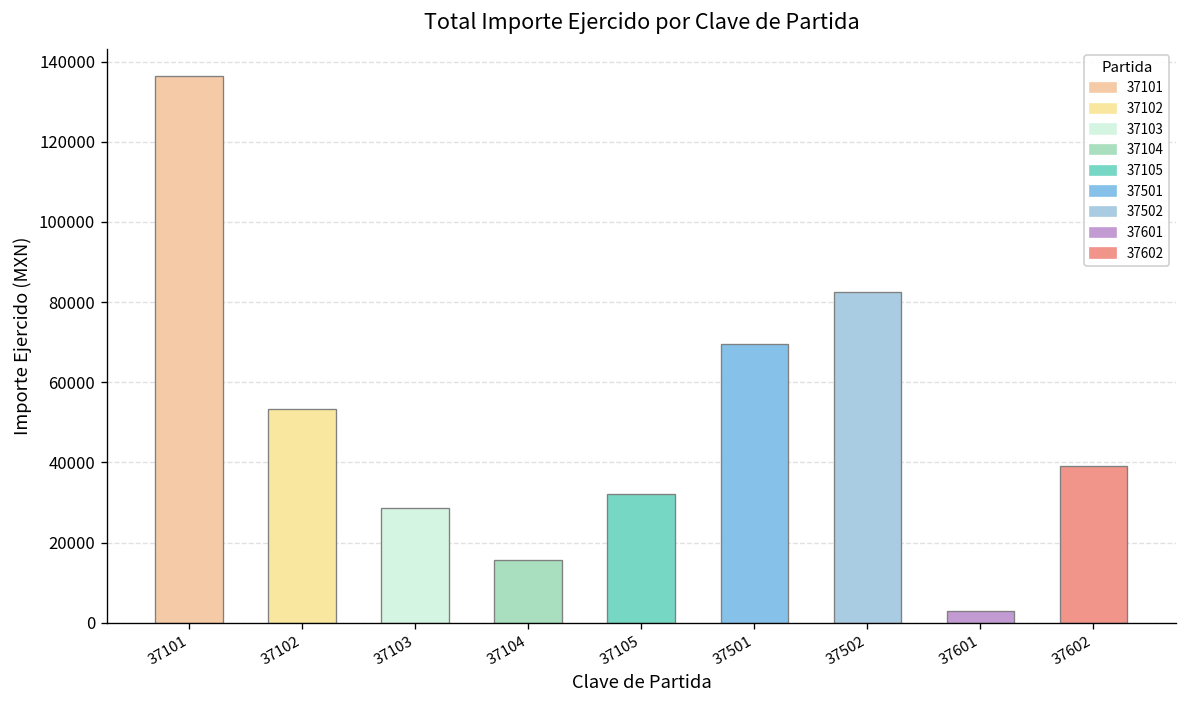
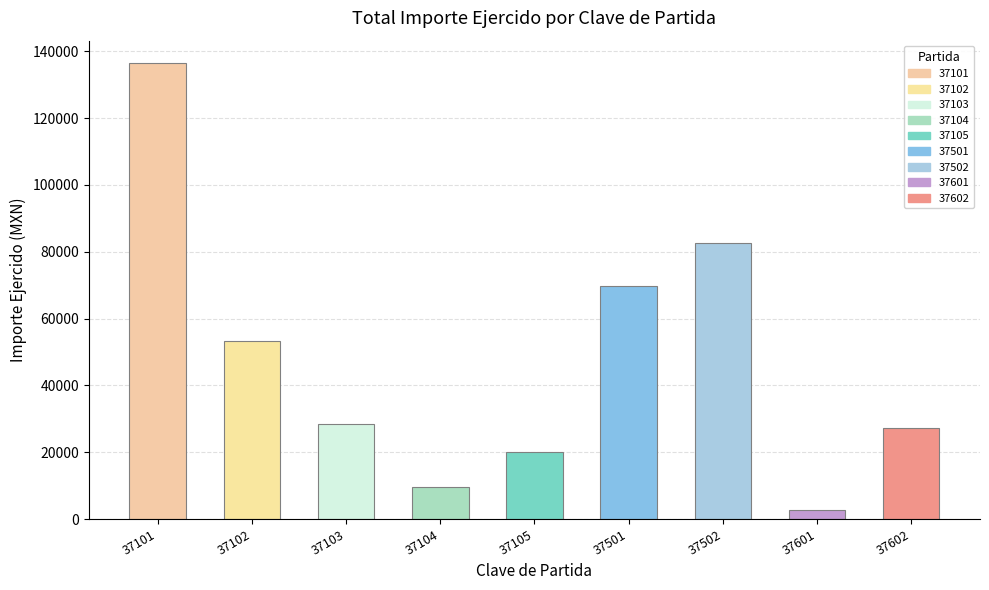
37104: 16000 -> 10000
37105: 32000 -> 20000
37602: 39000 -> 27000
